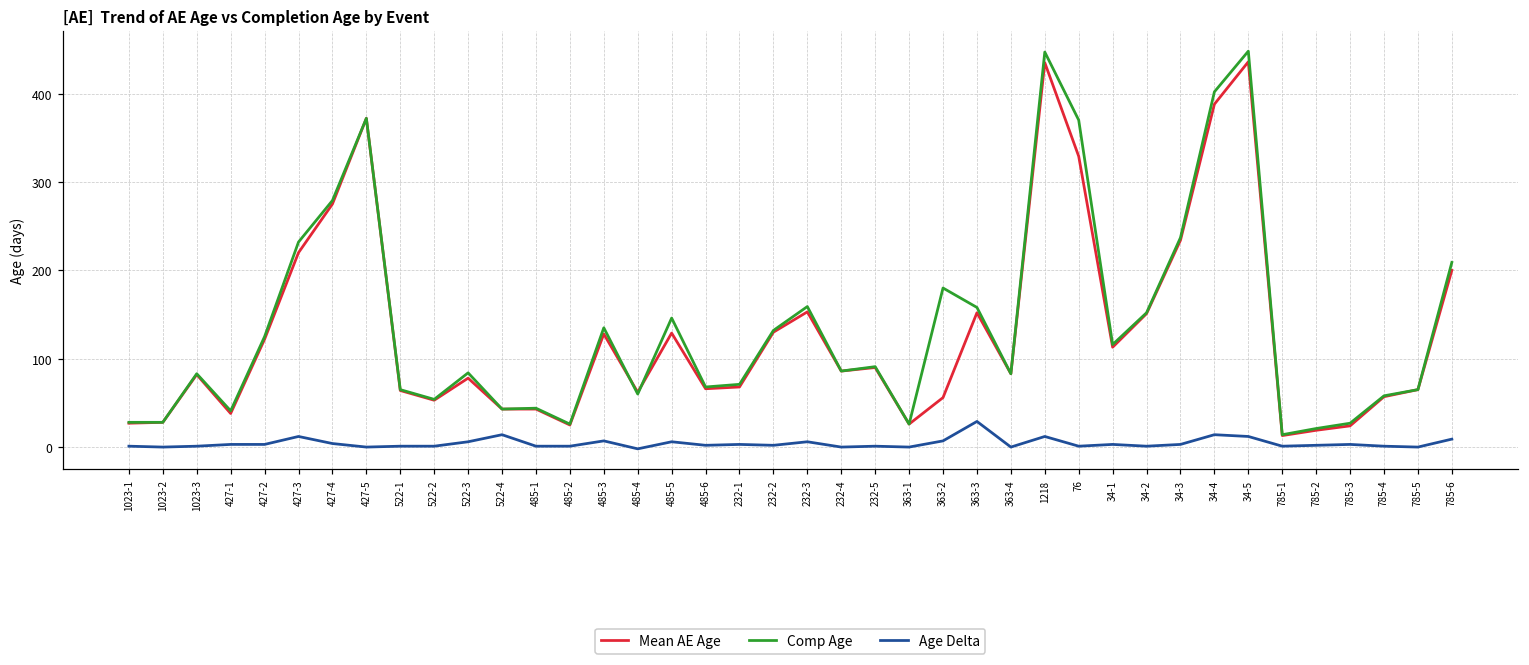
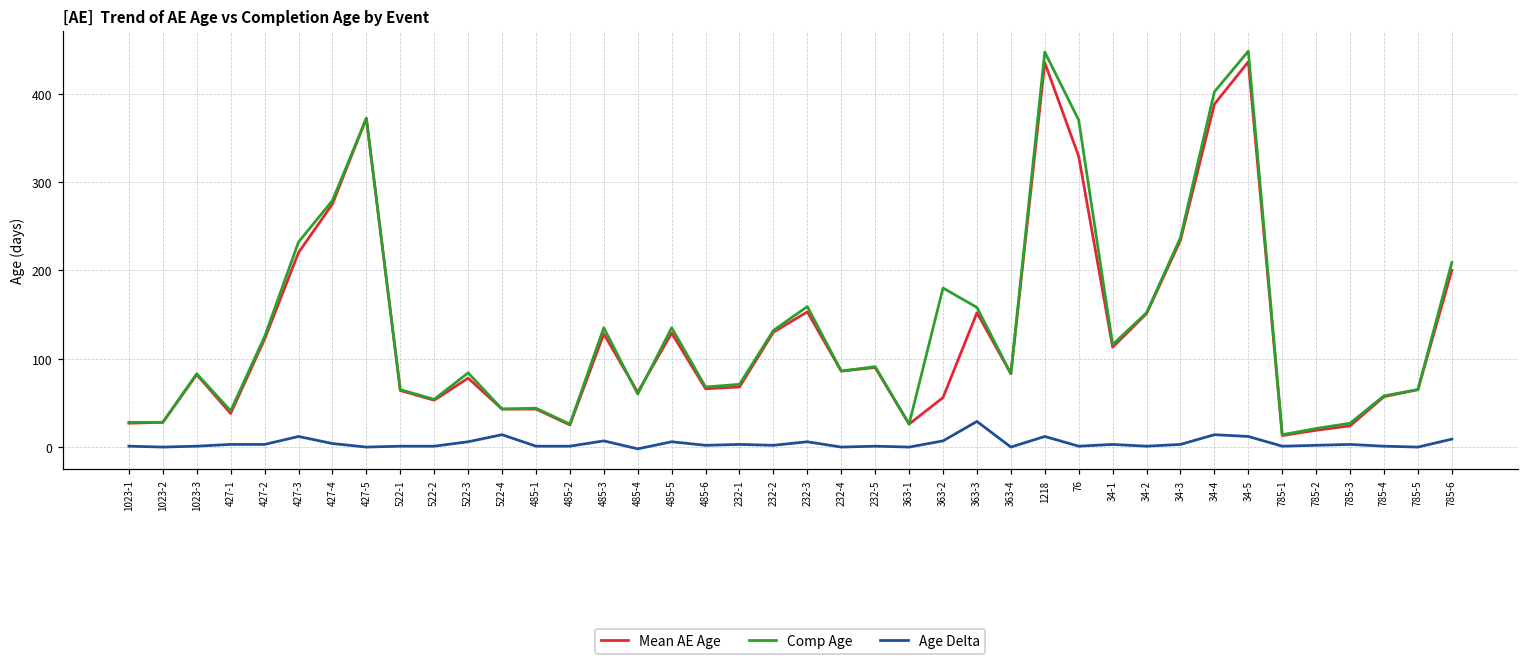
Comp Age, 485-5: 150 -> 140
